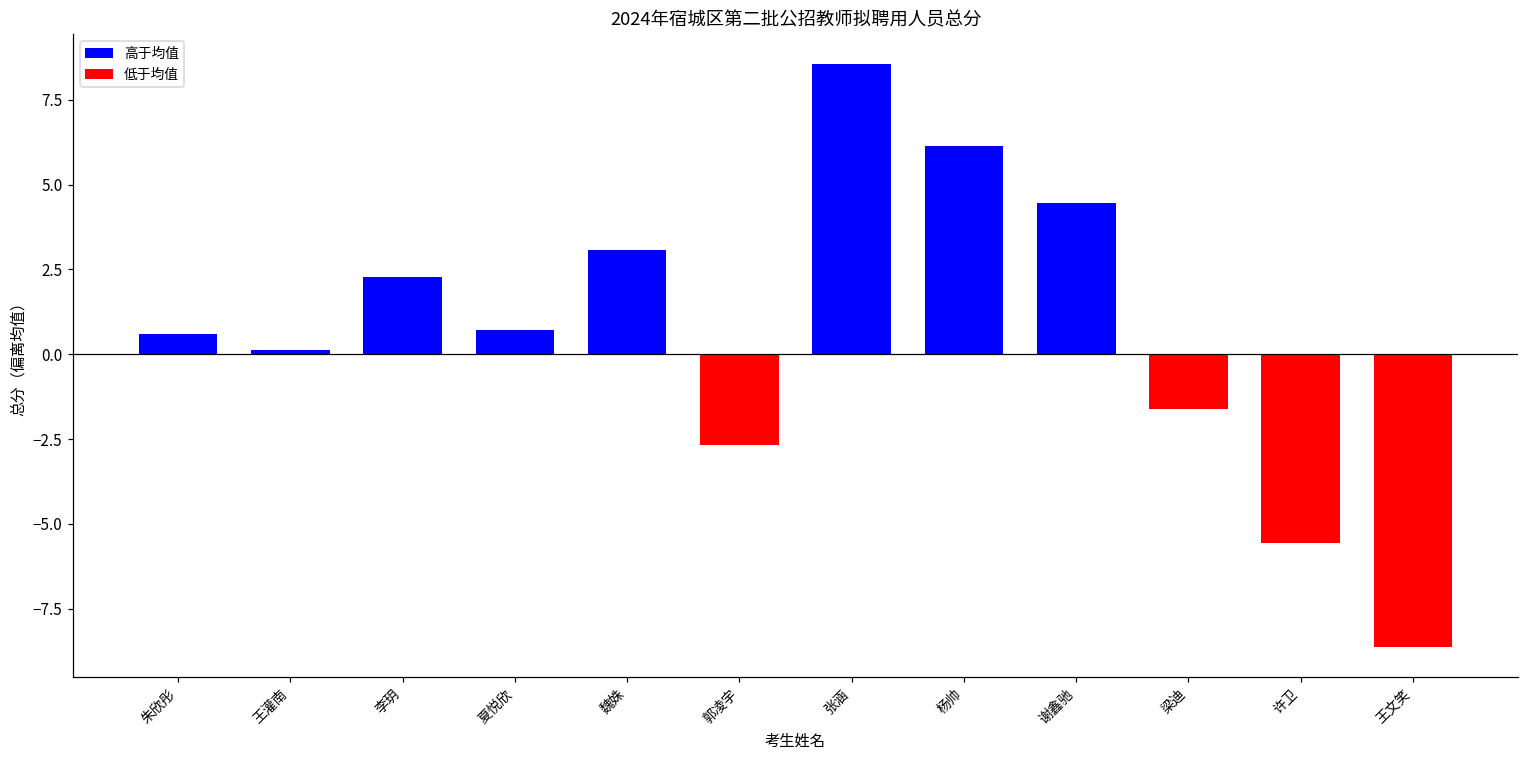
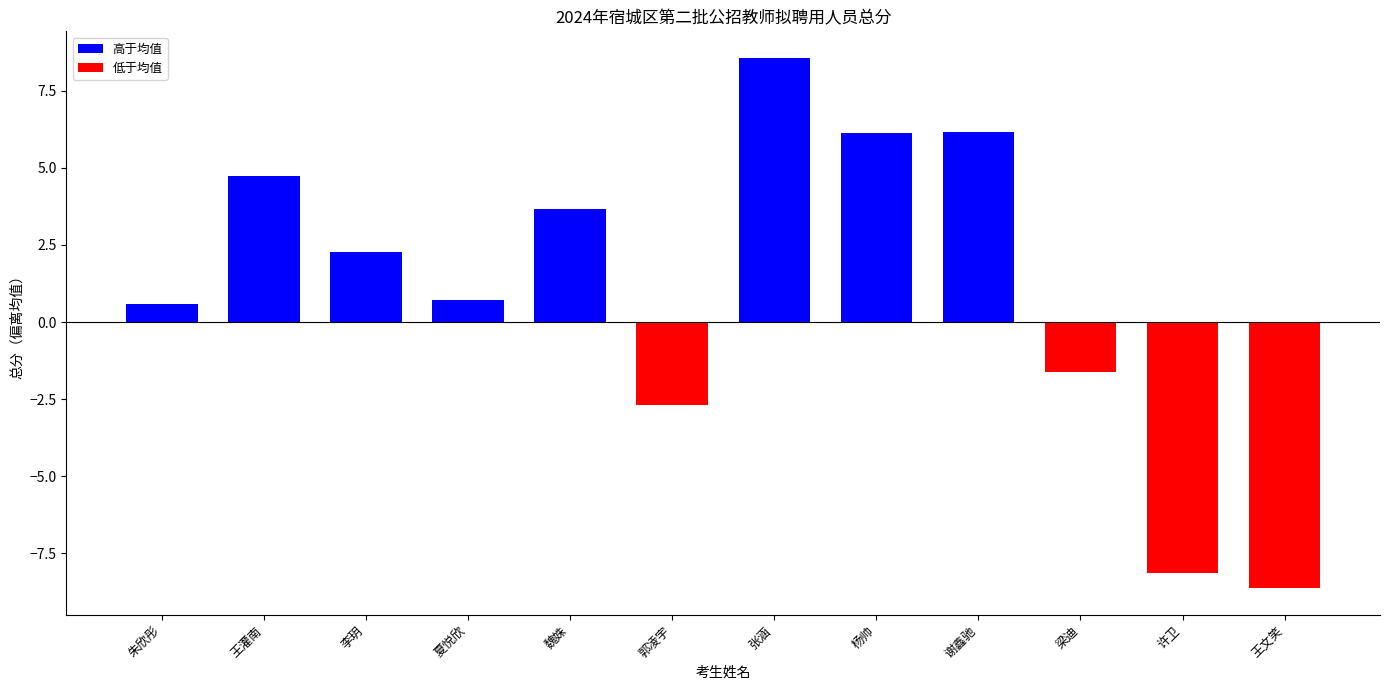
王灌南: 0.1 -> 4.7
魏姝: 3.1 -> 3.7
谢鑫驰: 4.4 -> 6.2
许卫: -5.6 -> -8.1
